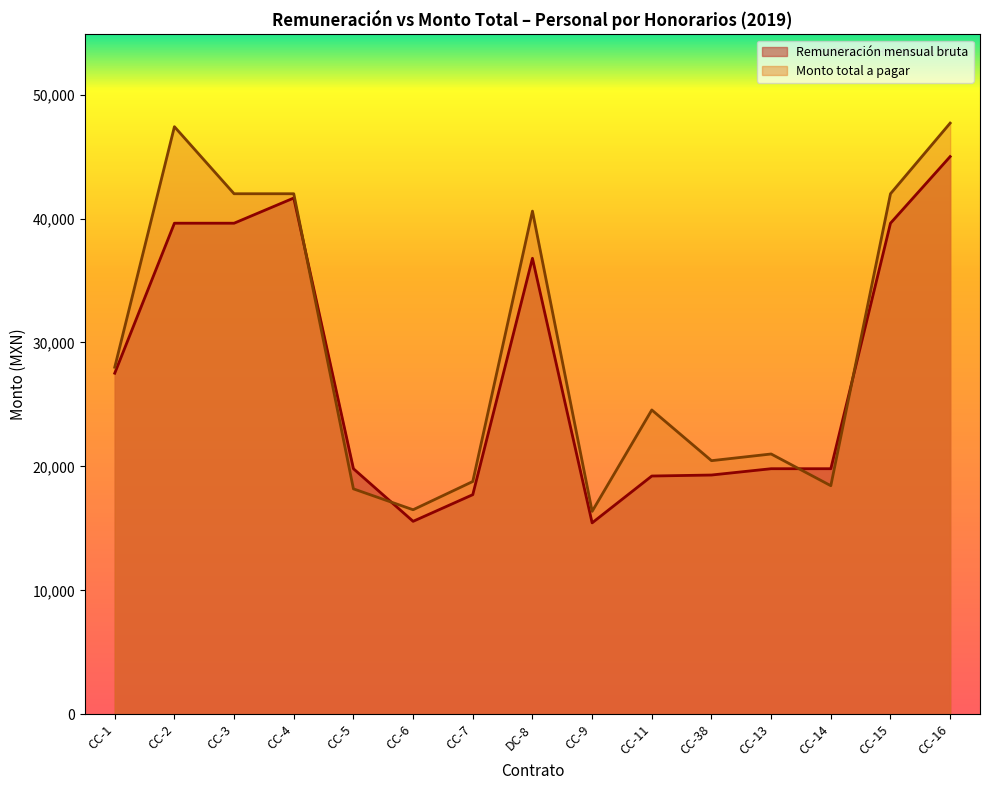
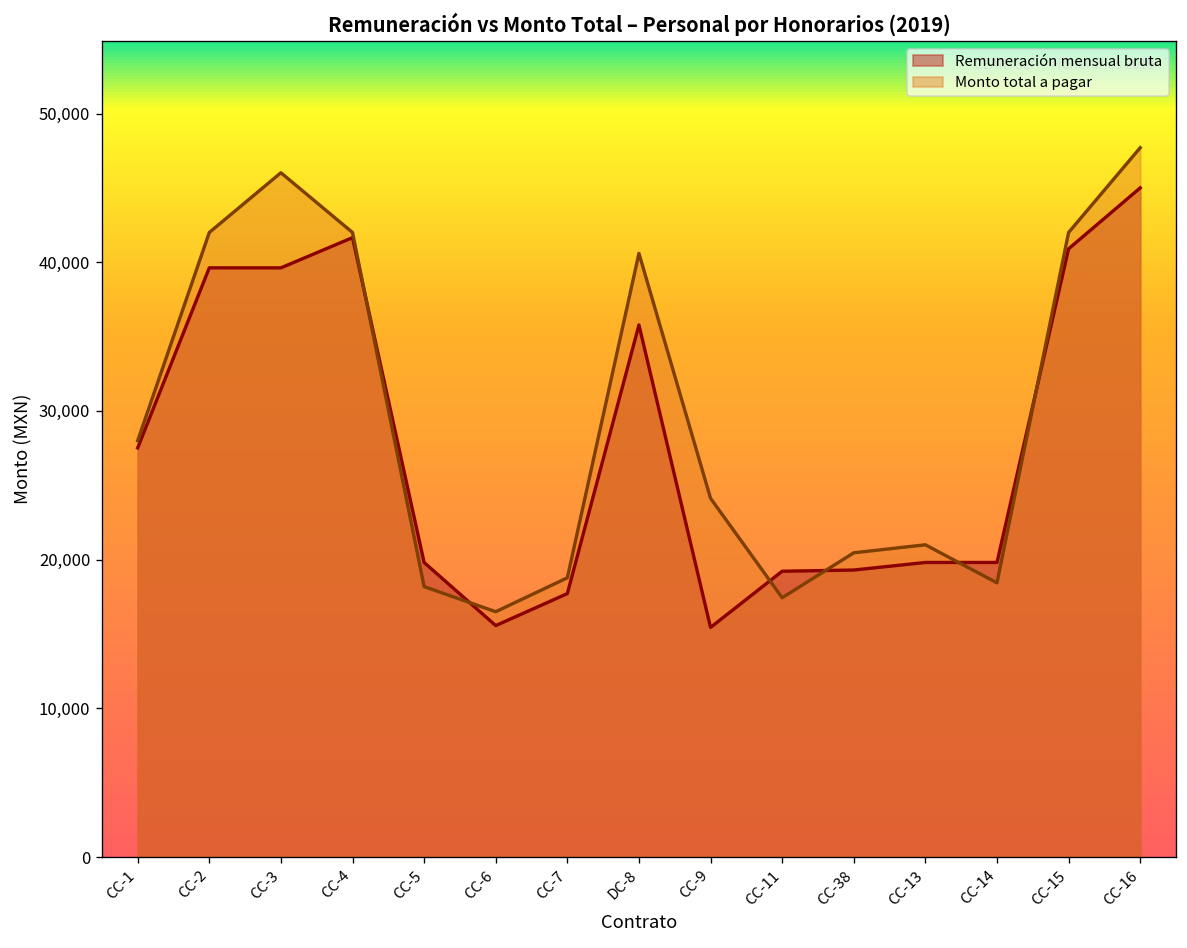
Monto total a pagar, CC-2: 47,400 -> 42,000
Monto total a pagar, CC-3: 42,000 -> 46,000
Remuneración mensual bruta, DC-8: 36,800 -> 35,800
Monto total a pagar, CC-9: 16,400 -> 24,100
Monto total a pagar, CC-11: 24,600 -> 17,400
Remuneración mensual bruta, CC-15: 39,600 -> 40,900
